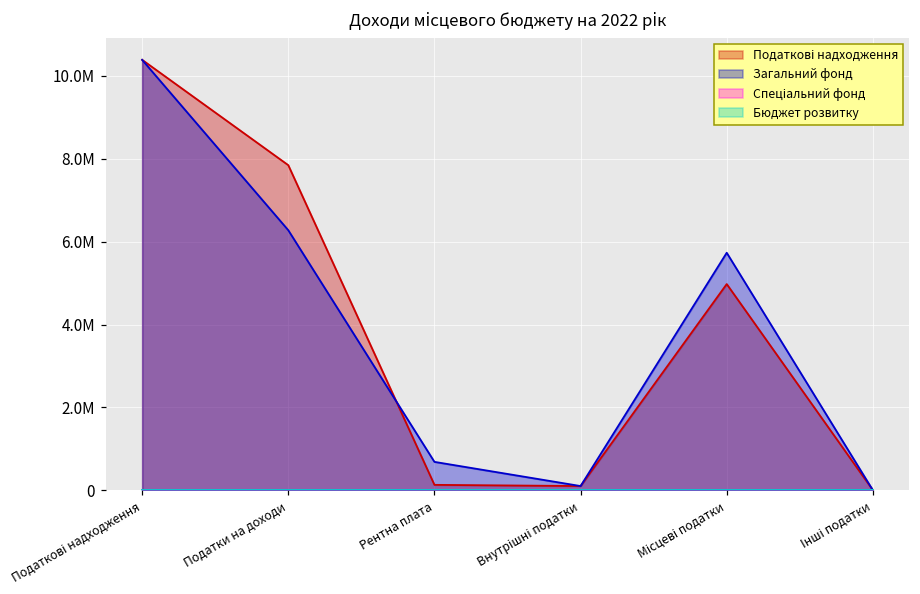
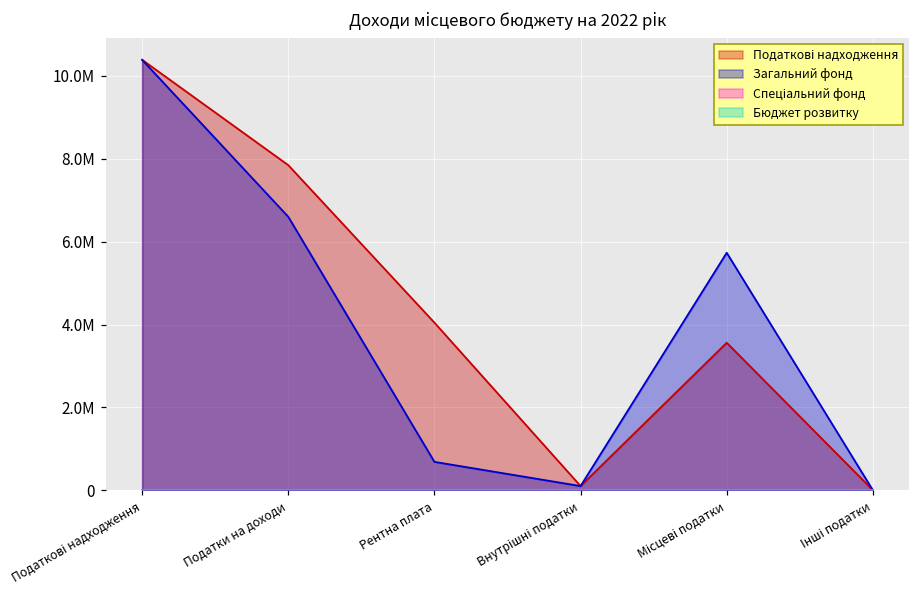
Загальний фонд, Податки на доходи: 6300000 -> 6600000
Податкові надходження, Рентна плата: 100000 -> 4000000
Податкові надходження, Місцеві податки: 5000000 -> 3600000
